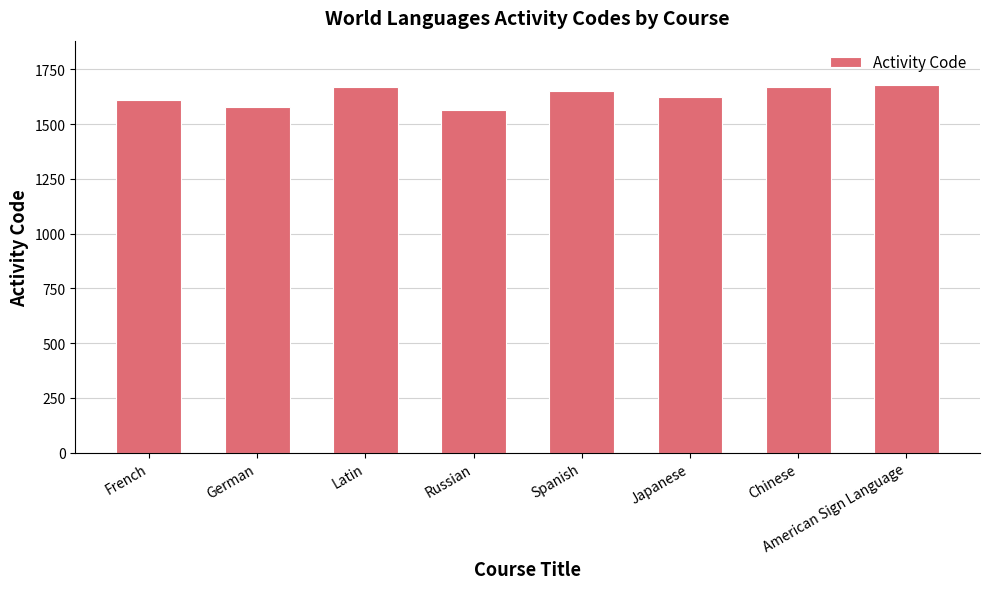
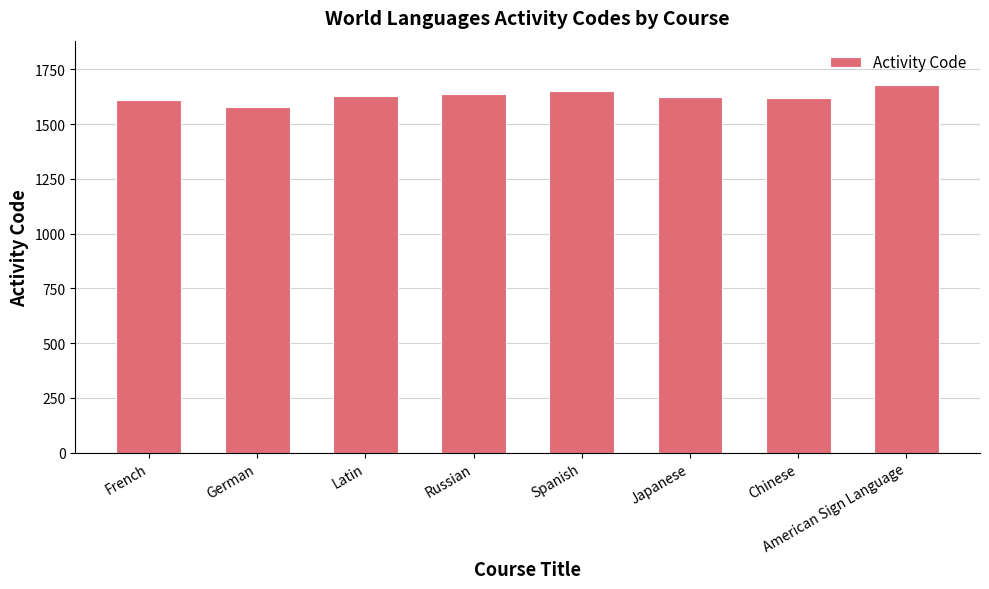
Latin: 1670 -> 1630
Russian: 1570 -> 1640
Chinese: 1670 -> 1620
